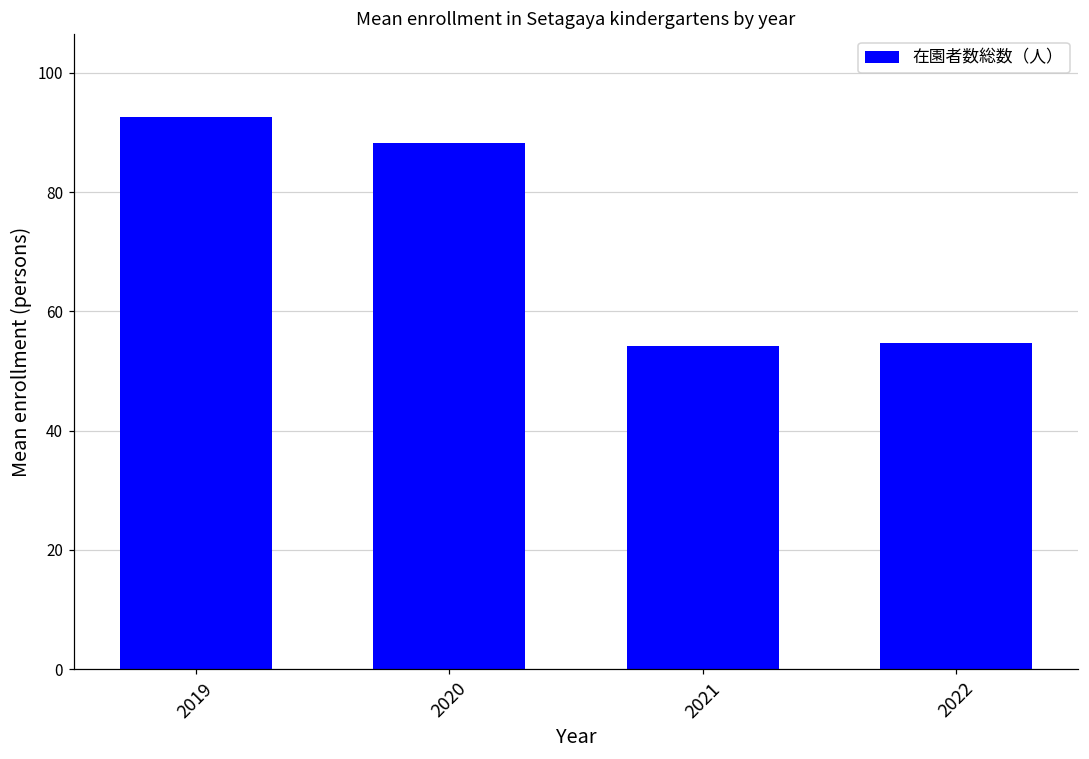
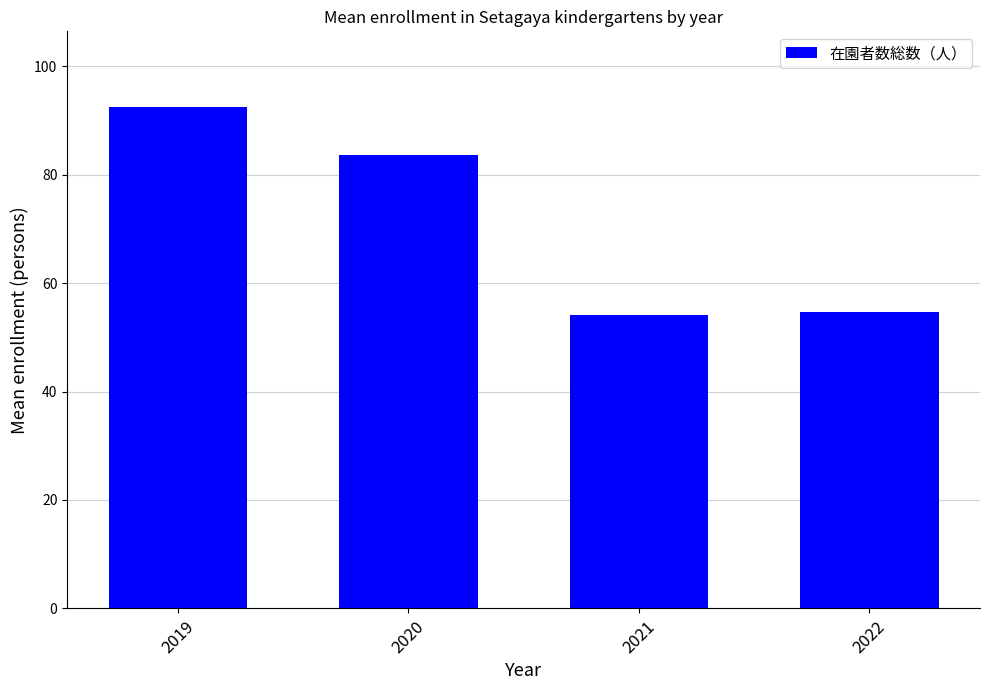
2020: 88 -> 84
